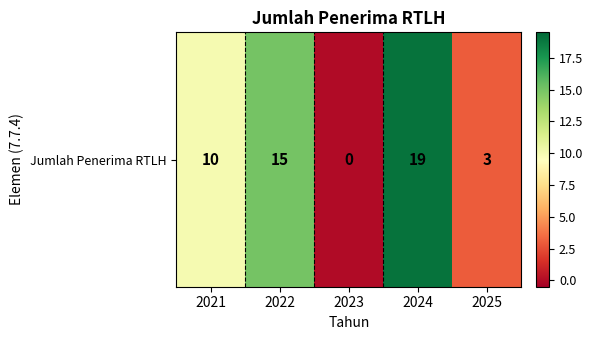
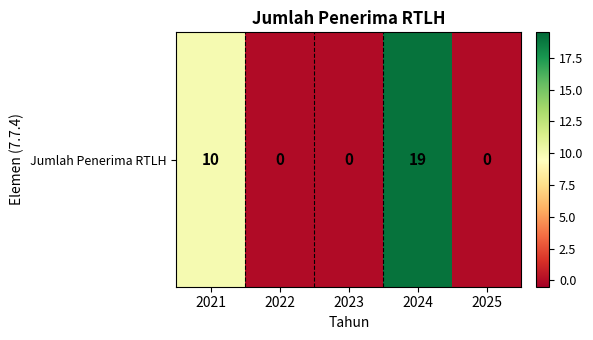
Jumlah Penerima RTLH, 2022: 15 -> 0
Jumlah Penerima RTLH, 2025: 3 -> 0
